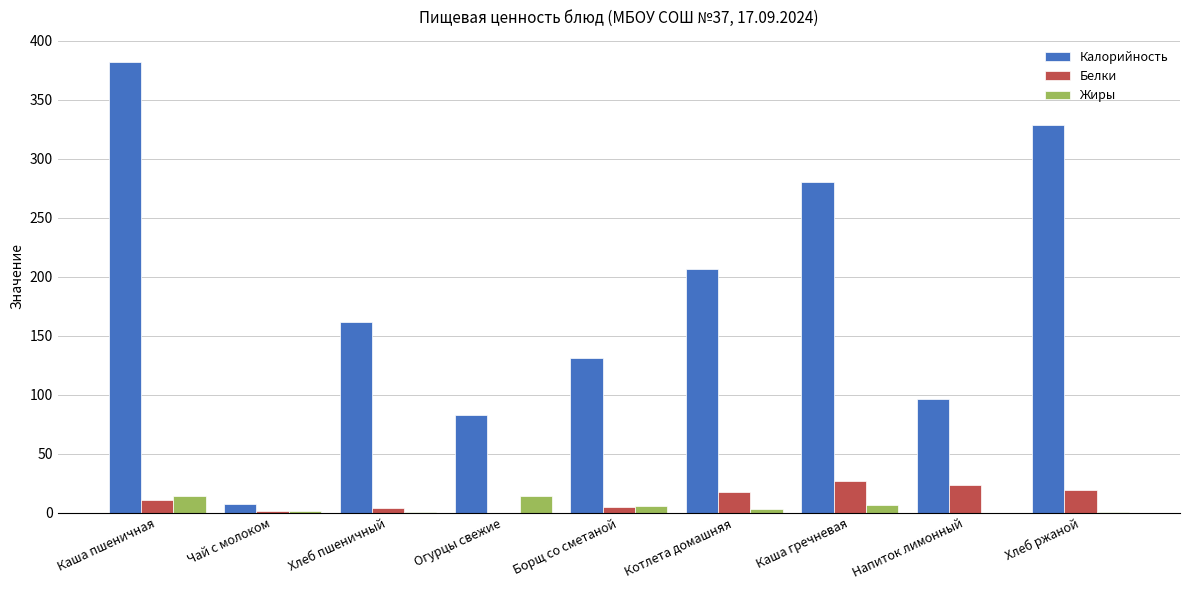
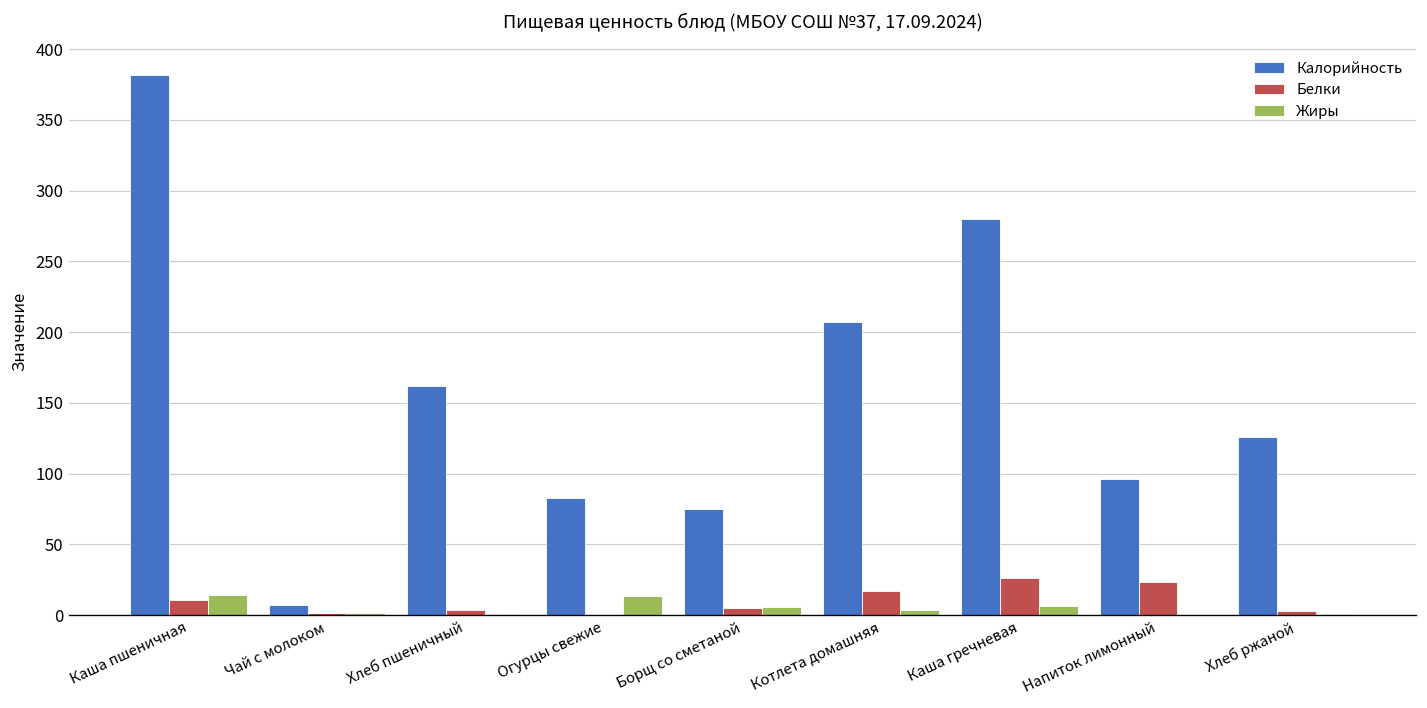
Калорийность, Борщ со сметаной: 131 -> 75
Калорийность, Хлеб ржаной: 329 -> 126
Белки, Хлеб ржаной: 19 -> 3
